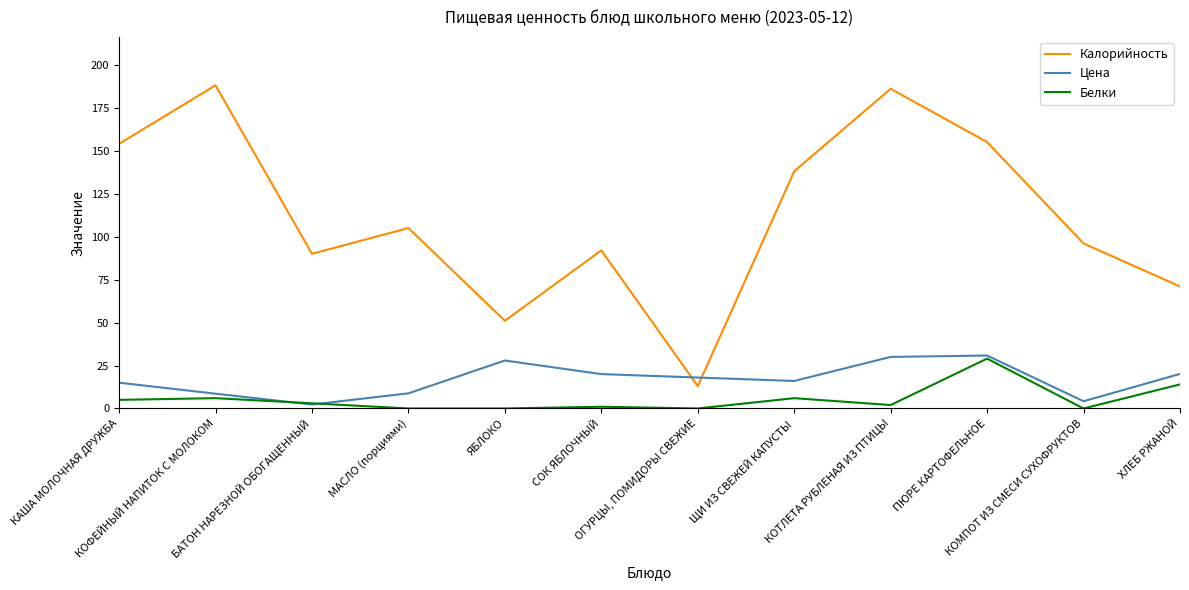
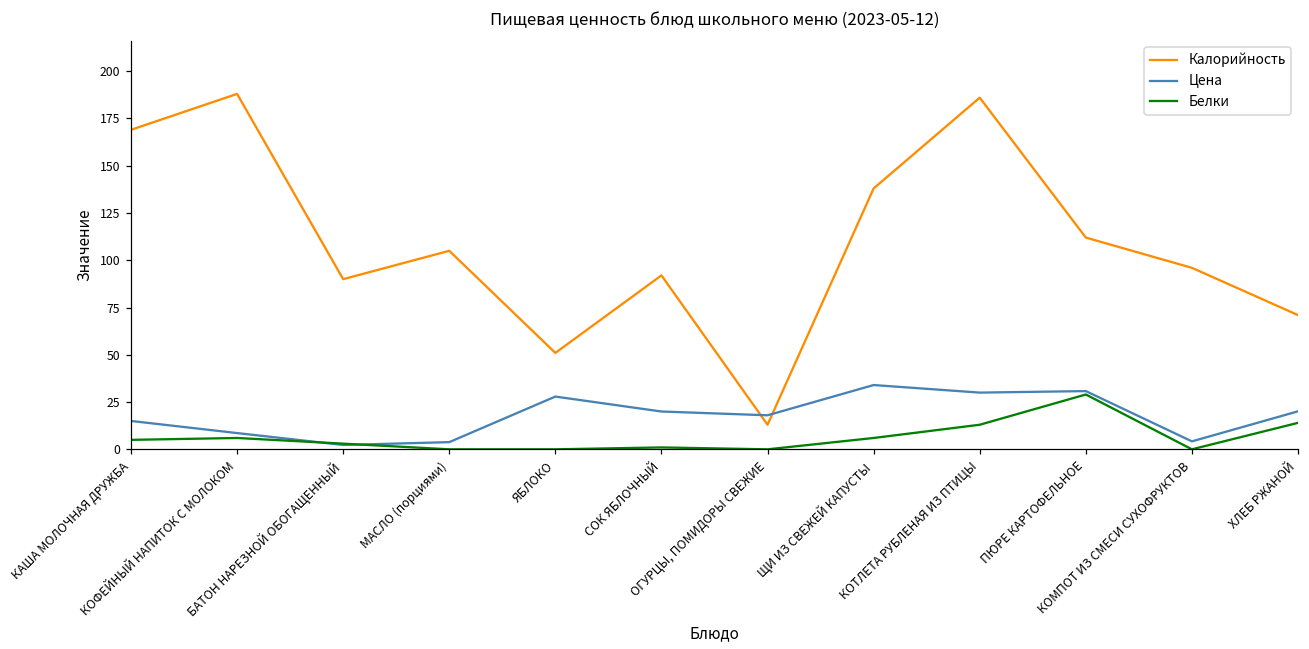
Калорийность, КАША МОЛОЧНАЯ ДРУЖБА: 154 -> 169
Цена, МАСЛО (порциями): 9 -> 4
Цена, ЩИ ИЗ СВЕЖЕЙ КАПУСТЫ: 16 -> 34
Белки, КОТЛЕТА РУБЛЕНАЯ ИЗ ПТИЦЫ: 2 -> 13
Калорийность, ПЮРЕ КАРТОФЕЛЬНОЕ: 155 -> 112
